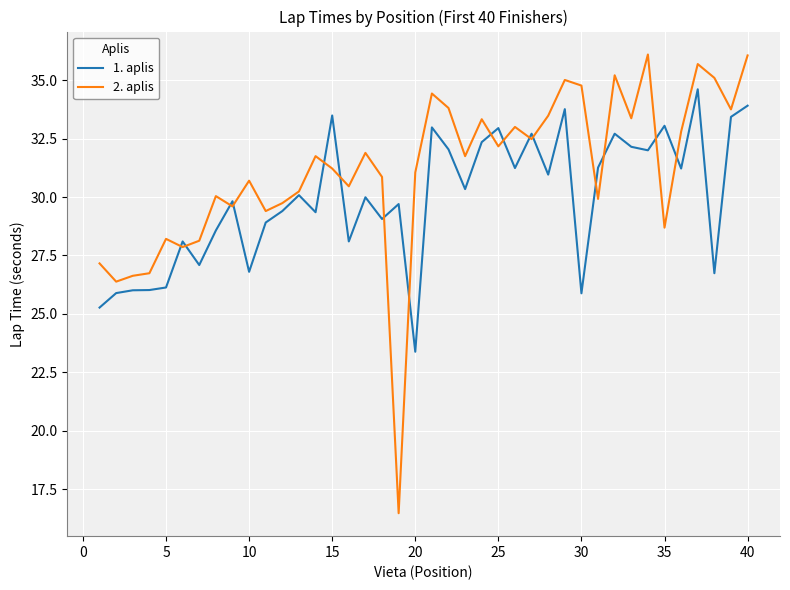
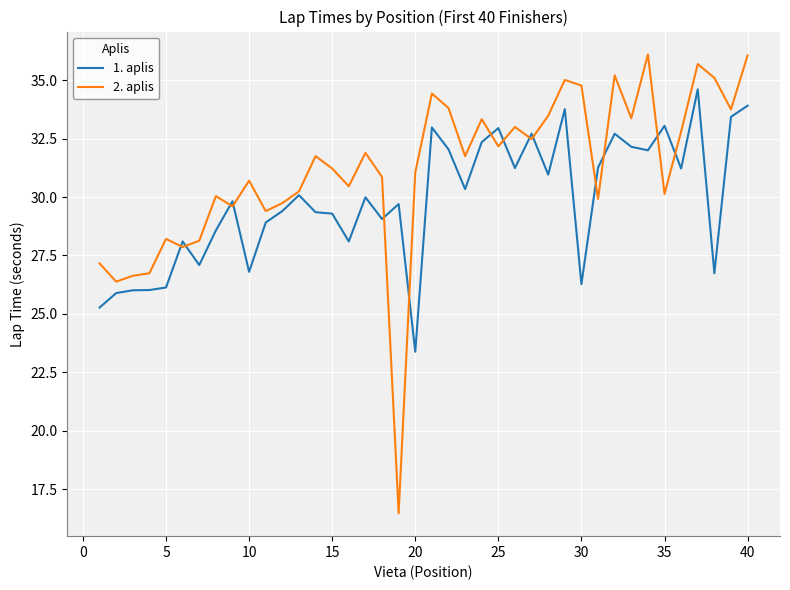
1. aplis, 15: 33.5 -> 29.3
1. aplis, 30: 25.9 -> 26.3
2. aplis, 35: 28.7 -> 30.1
